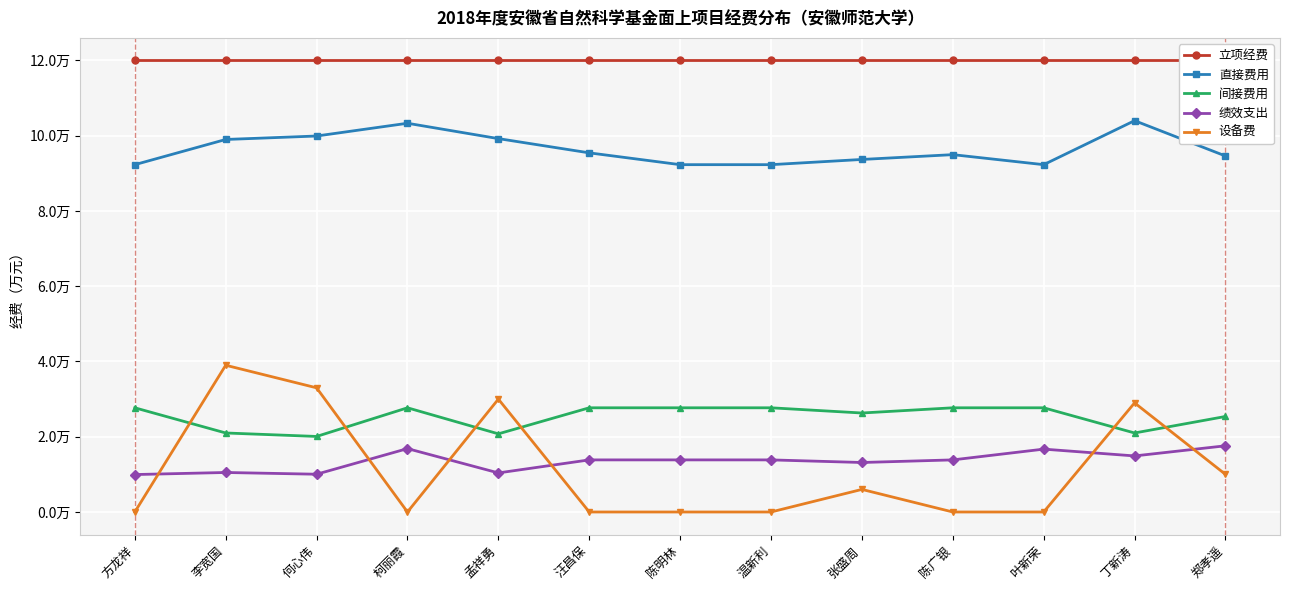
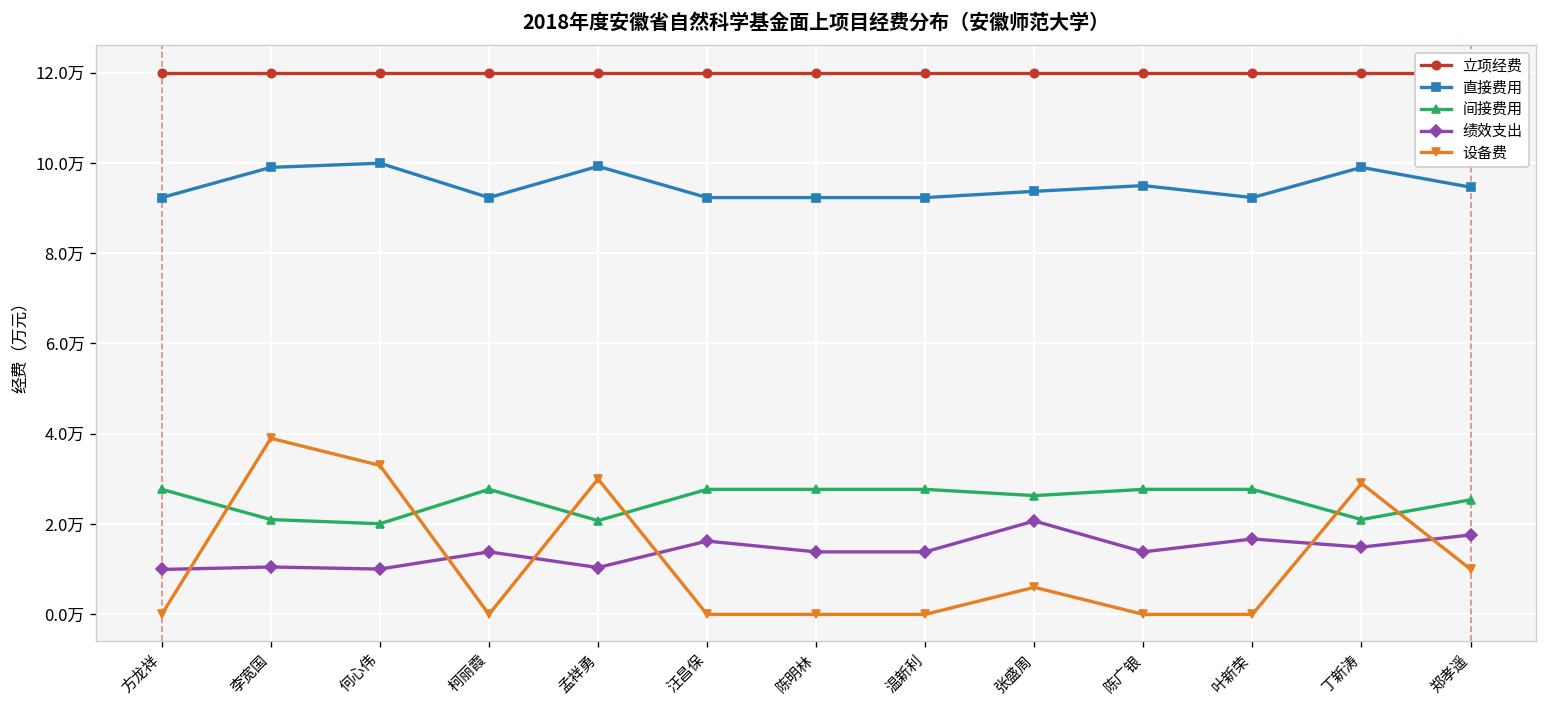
直接费用, 柯丽霞: 10.3万 -> 9.2万
绩效支出, 柯丽霞: 1.7万 -> 1.4万
直接费用, 汪昌保: 9.5万 -> 9.2万
绩效支出, 汪昌保: 1.4万 -> 1.6万
绩效支出, 张盛周: 1.3万 -> 2.1万
直接费用, 丁新涛: 10.4万 -> 9.9万
